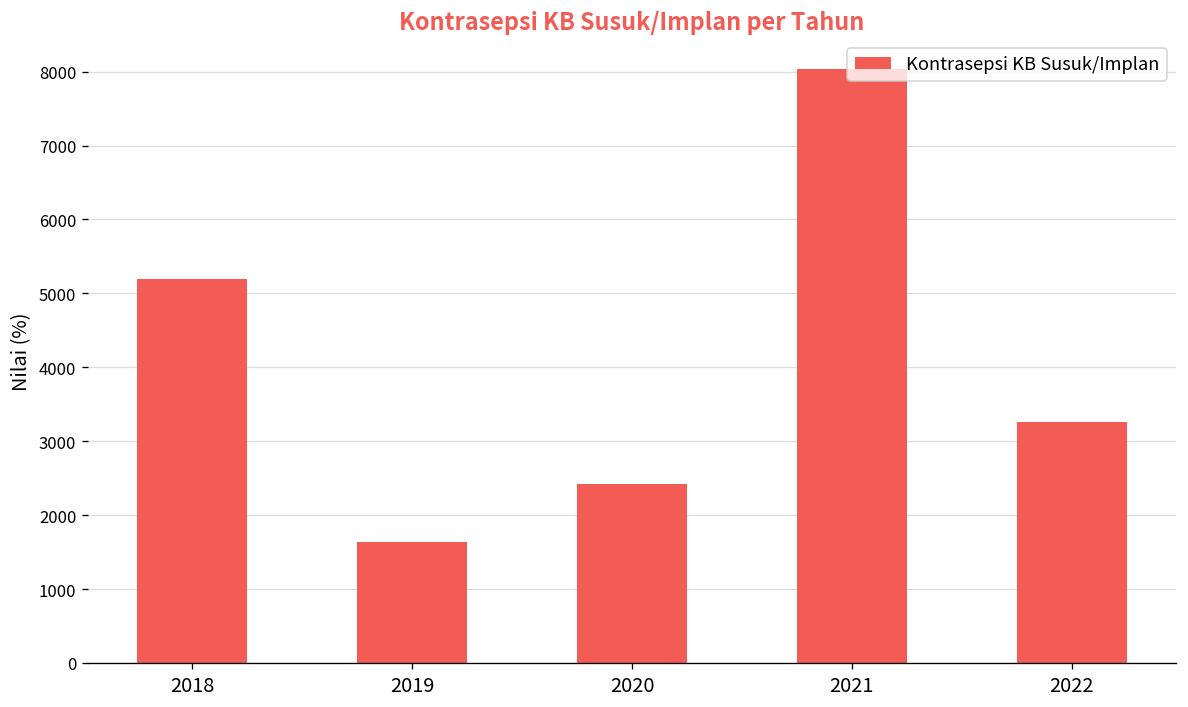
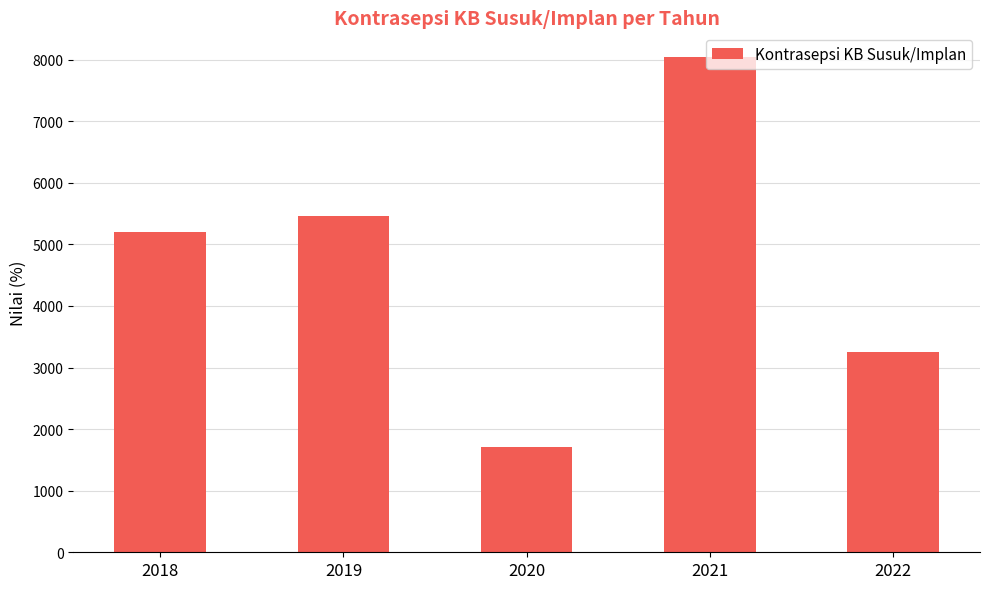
2019: 1600 -> 5500
2020: 2400 -> 1700
